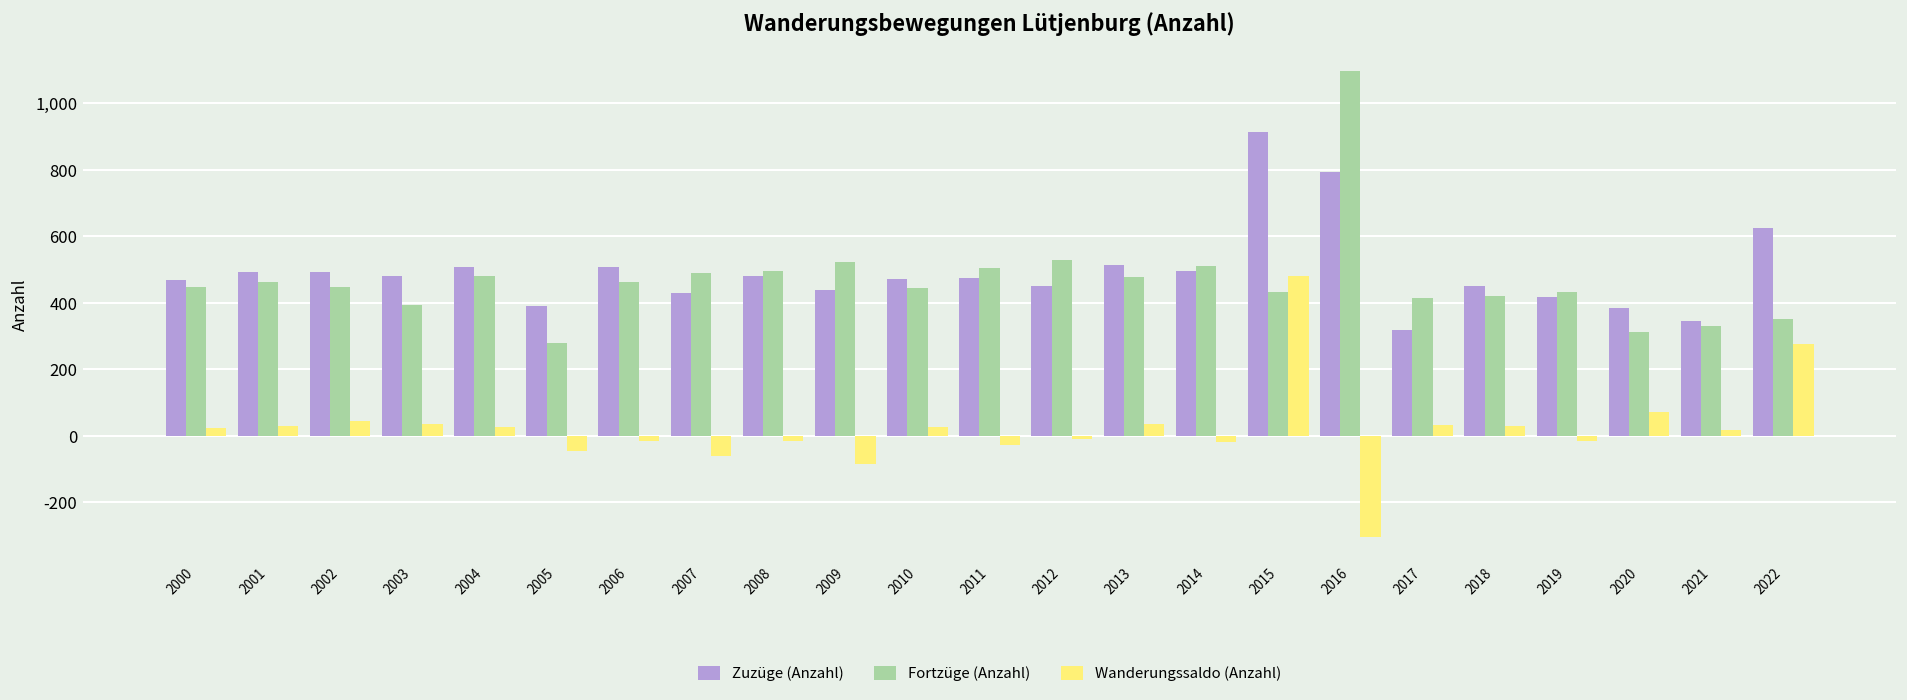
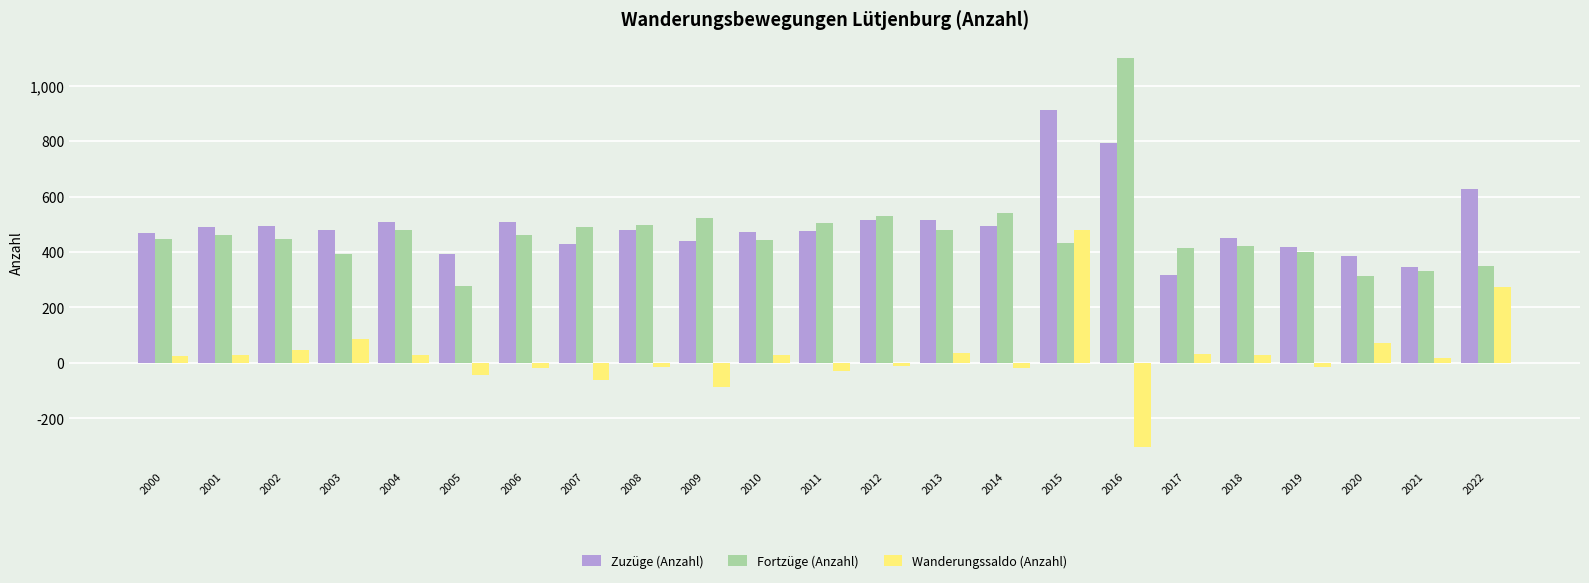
Wanderungssaldo (Anzahl), 2003: 30 -> 90
Zuzüge (Anzahl), 2012: 450 -> 520
Fortzüge (Anzahl), 2014: 510 -> 540
Fortzüge (Anzahl), 2019: 430 -> 400
